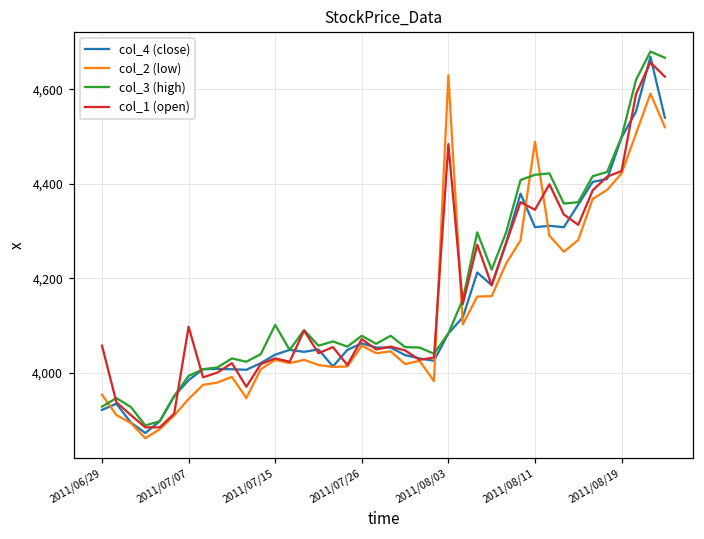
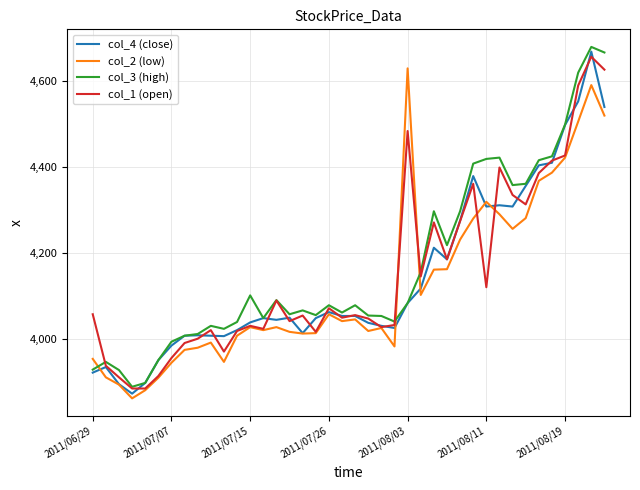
col_1 (open), 2011/07/07: 4,100 -> 3,960
col_2 (low), 2011/08/11: 4,490 -> 4,320
col_1 (open), 2011/08/11: 4,350 -> 4,120
